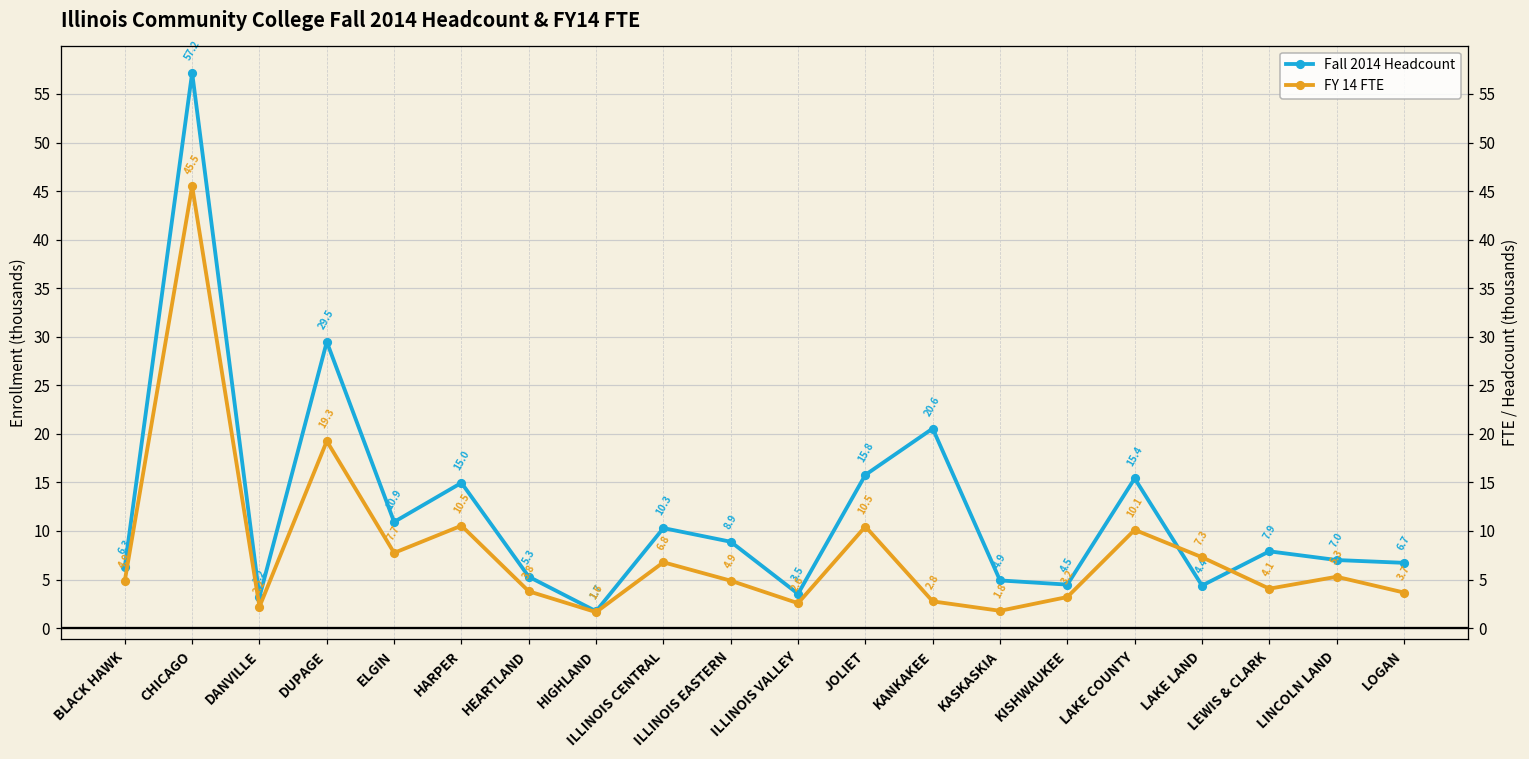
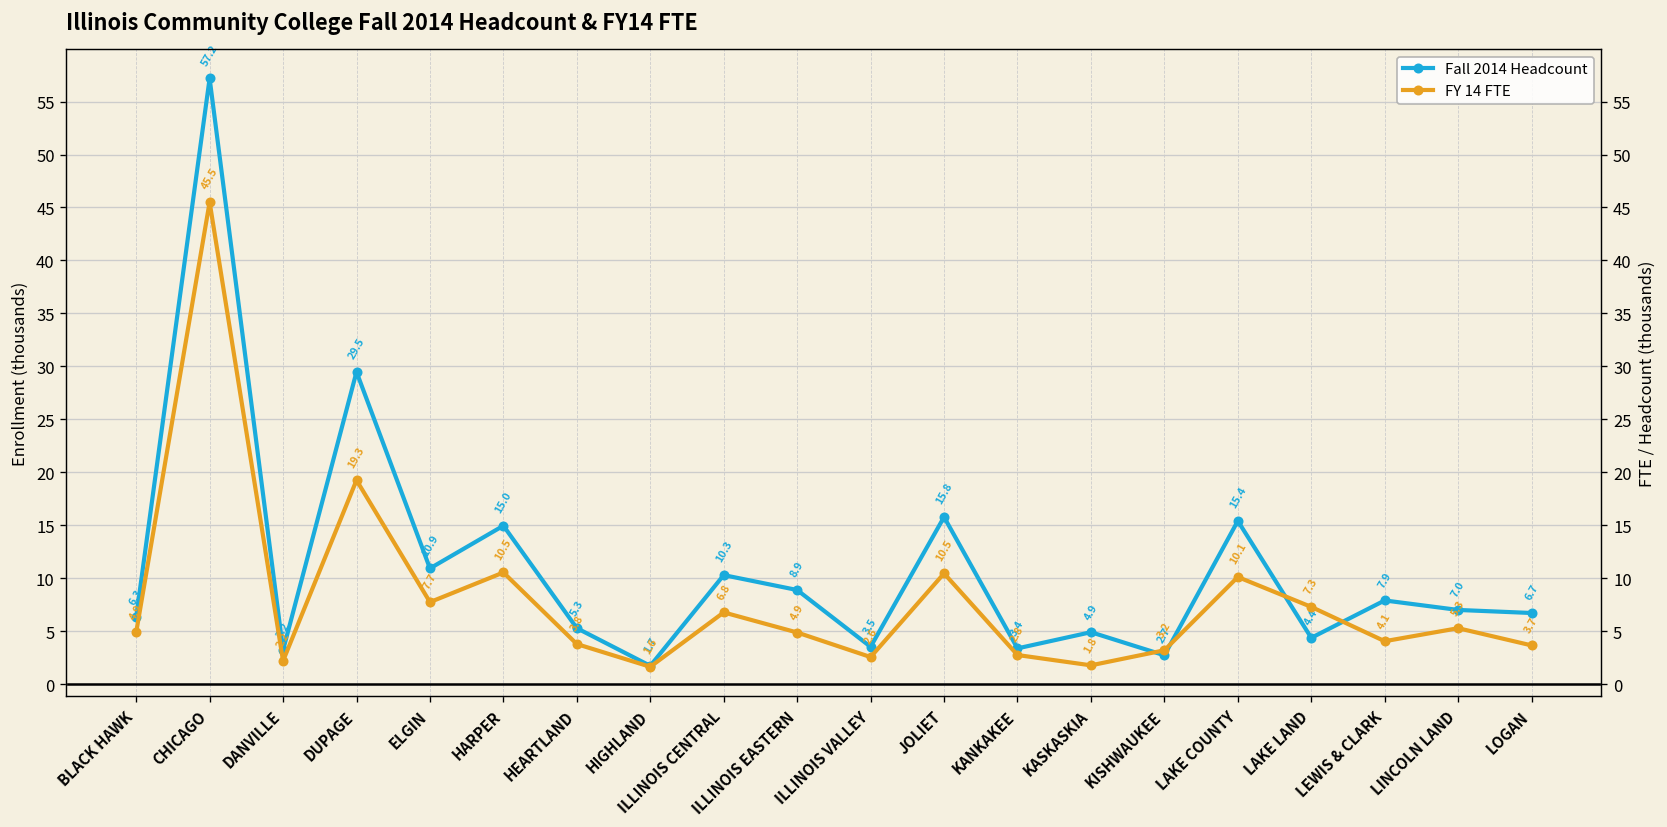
Fall 2014 Headcount, KANKAKEE: 20.6 -> 3.4
Fall 2014 Headcount, KISHWAUKEE: 4.5 -> 2.7
